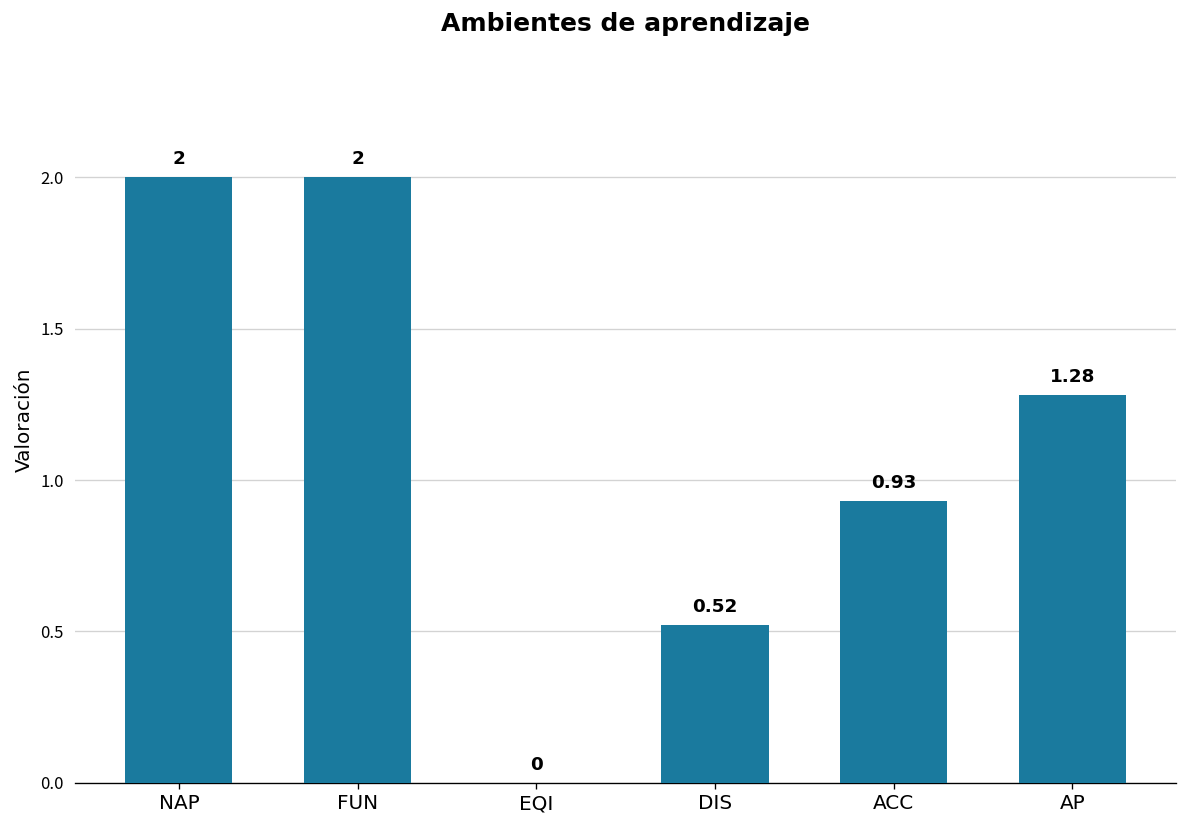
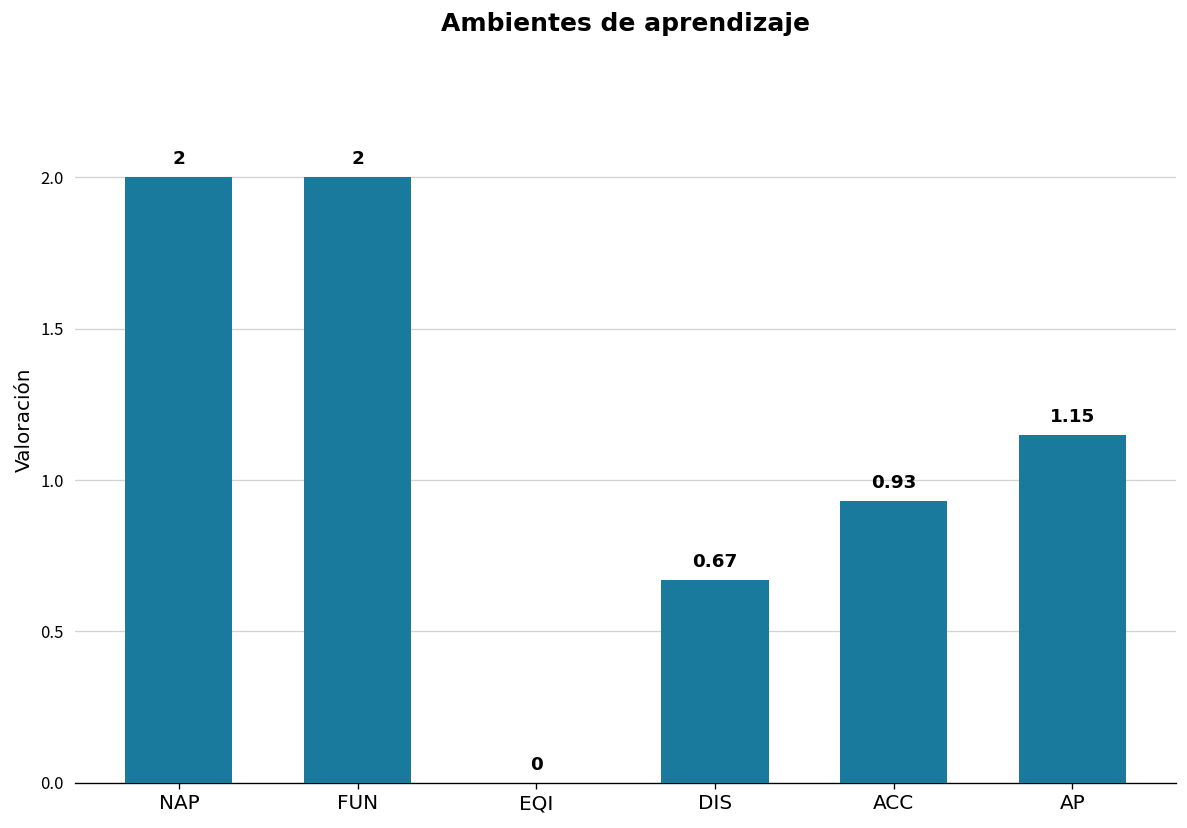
DIS: 0.52 -> 0.67
AP: 1.28 -> 1.15
